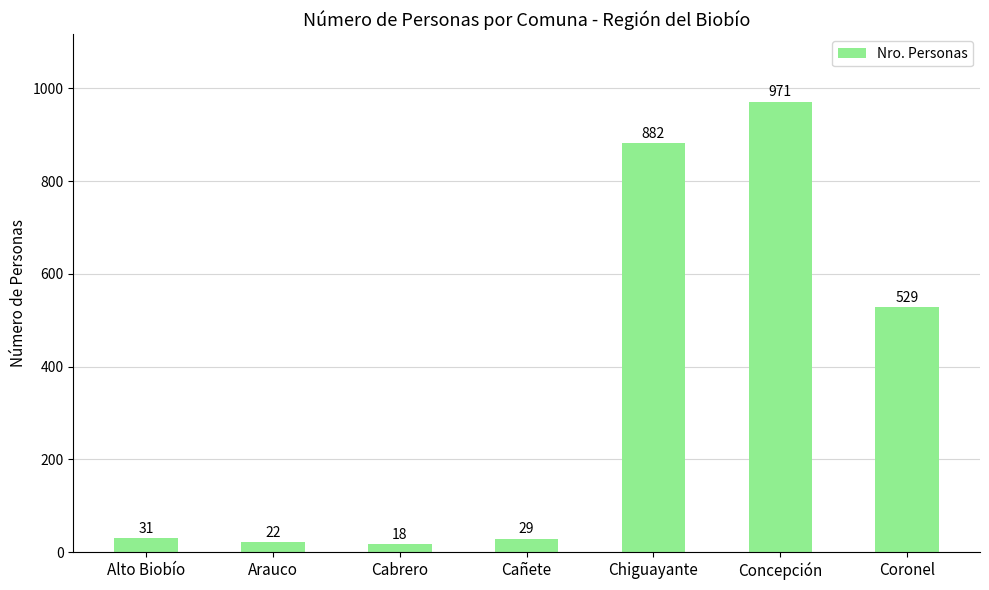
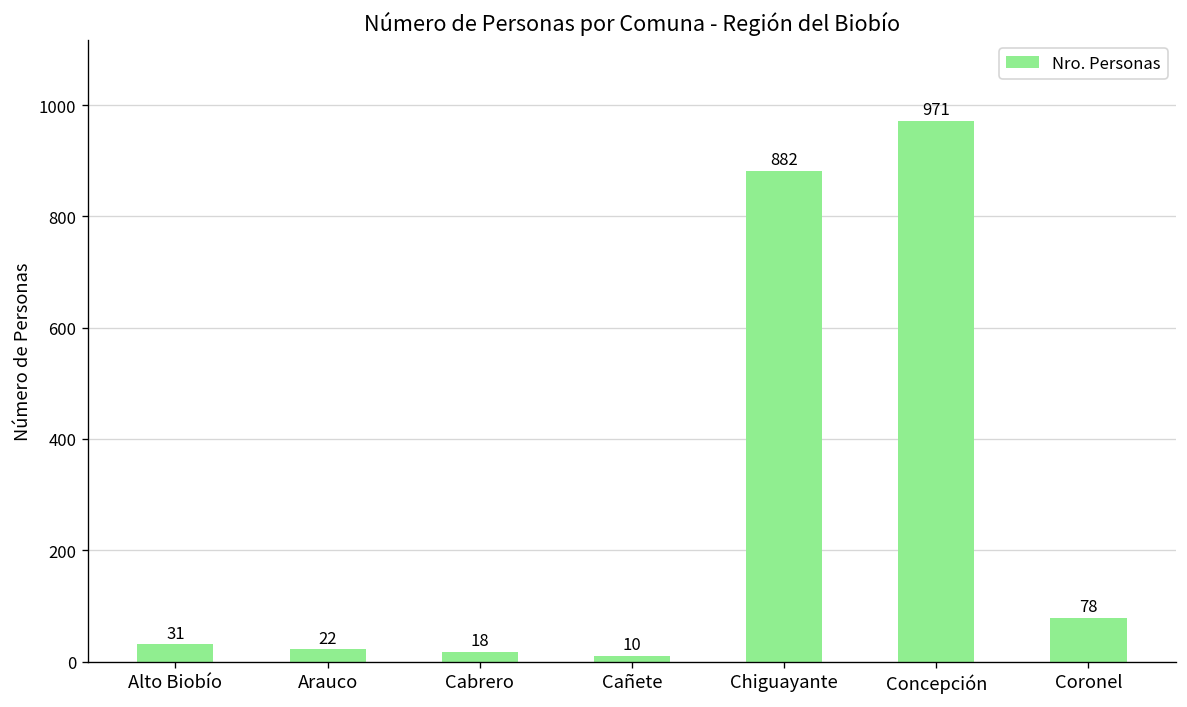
Cañete: 29 -> 10
Coronel: 529 -> 78
